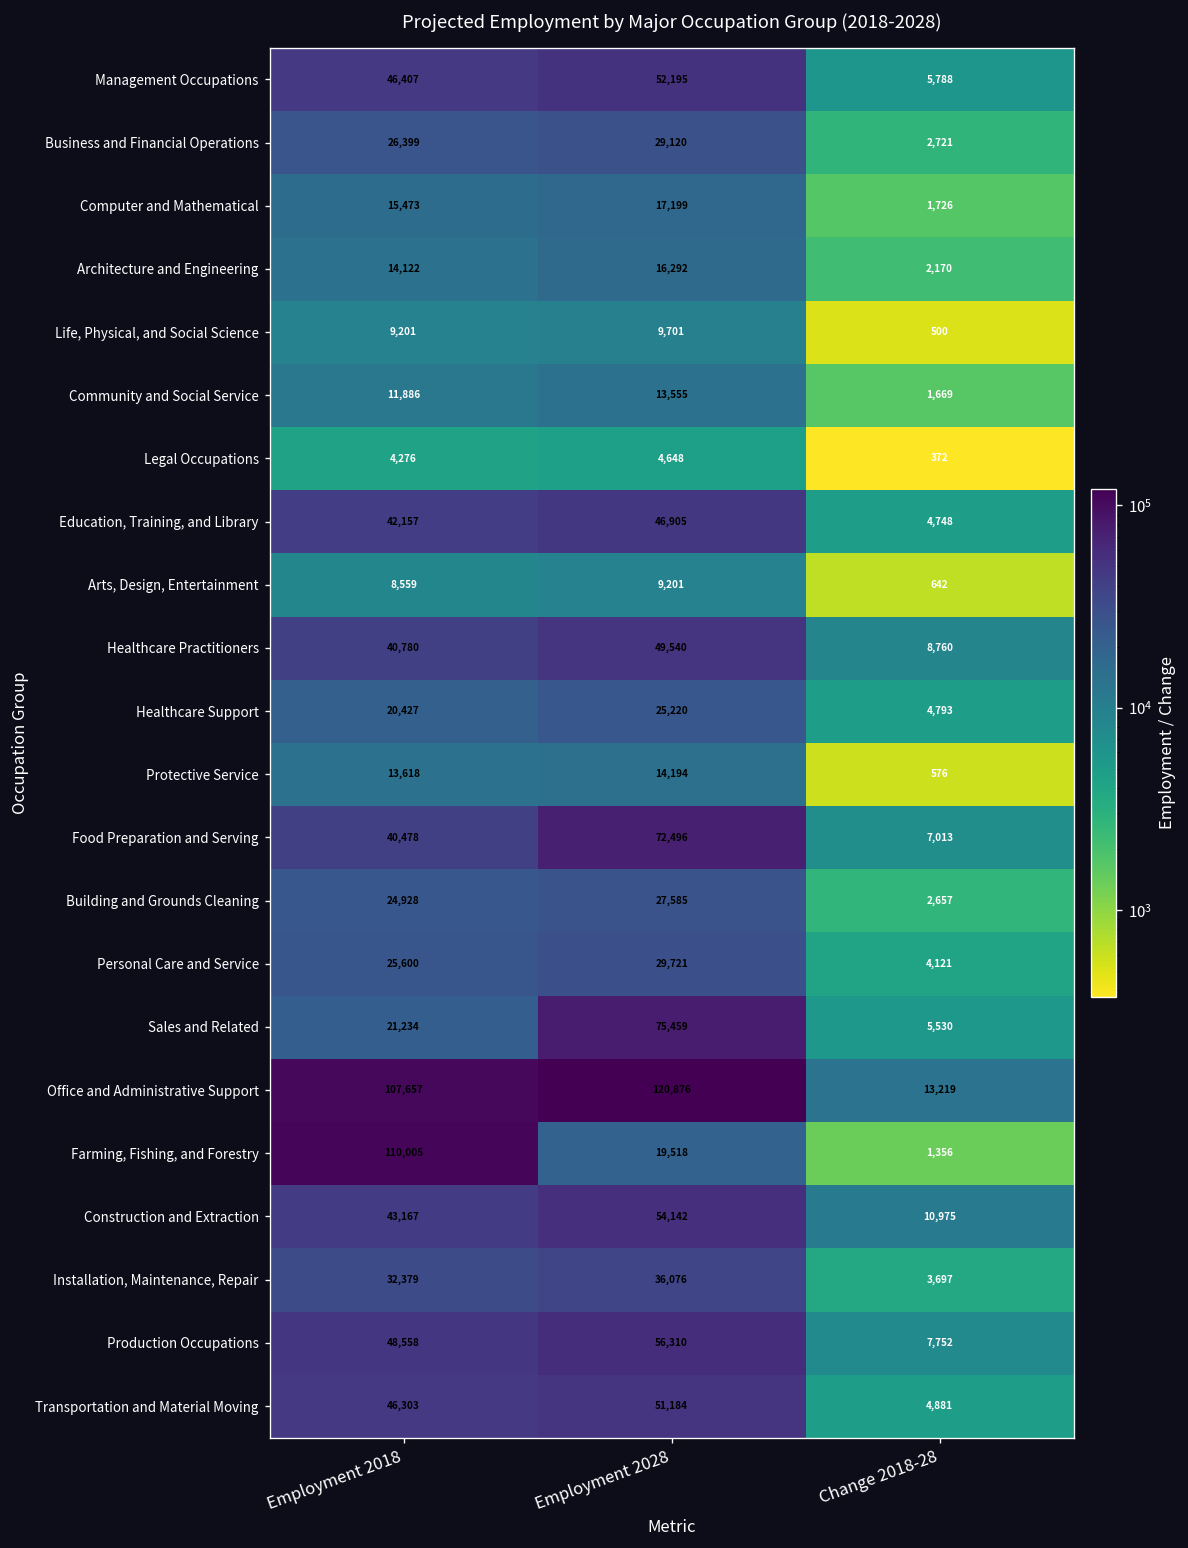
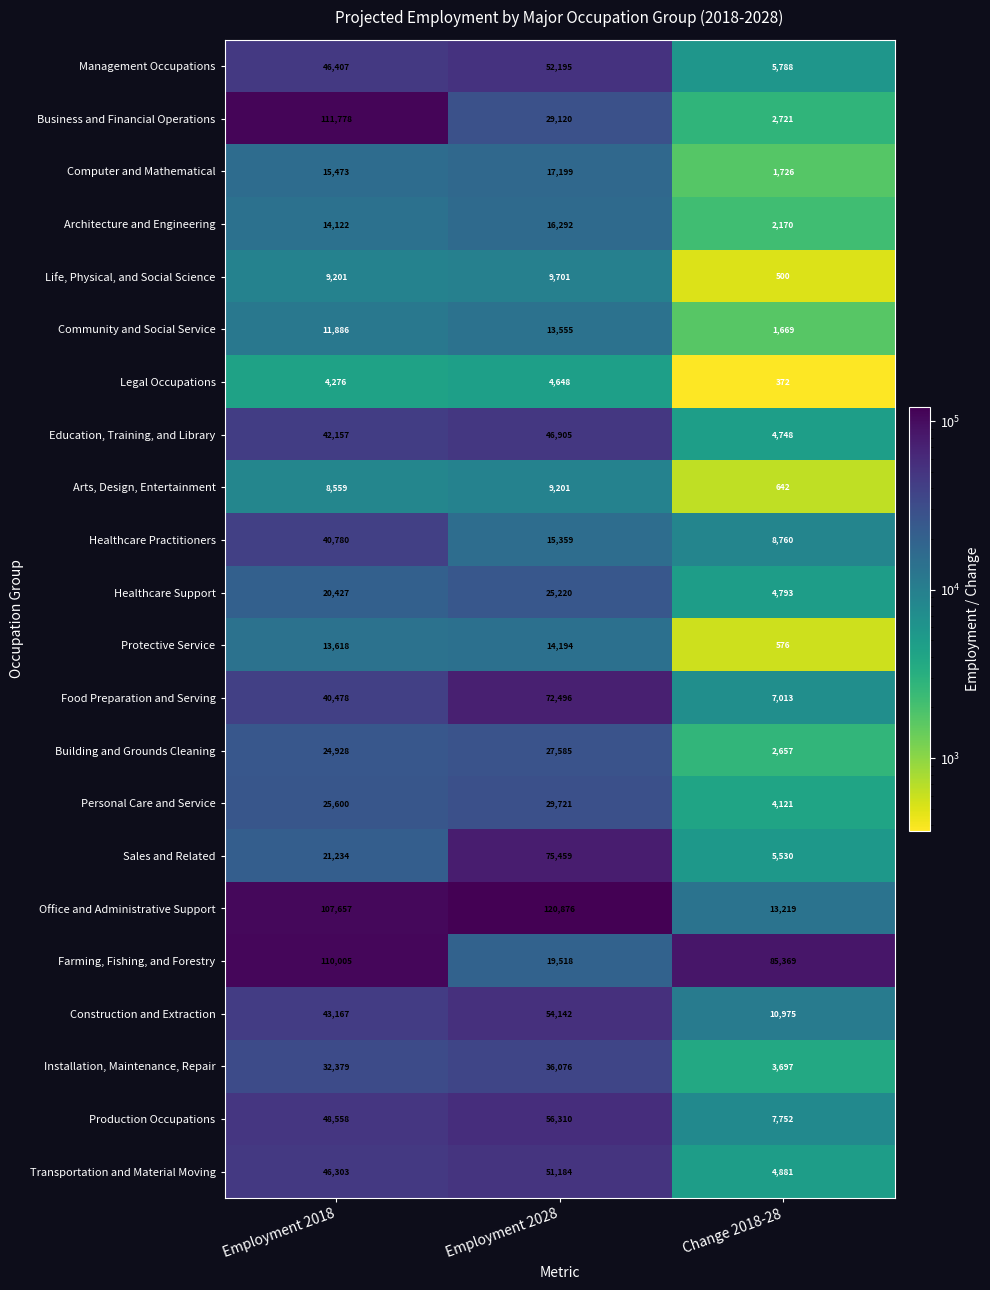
Business and Financial Operations, Employment 2018: 26,399 -> 111,778
Healthcare Practitioners, Employment 2028: 49,540 -> 15,359
Farming, Fishing, and Forestry, Change 2018-28: 1,356 -> 85,369
